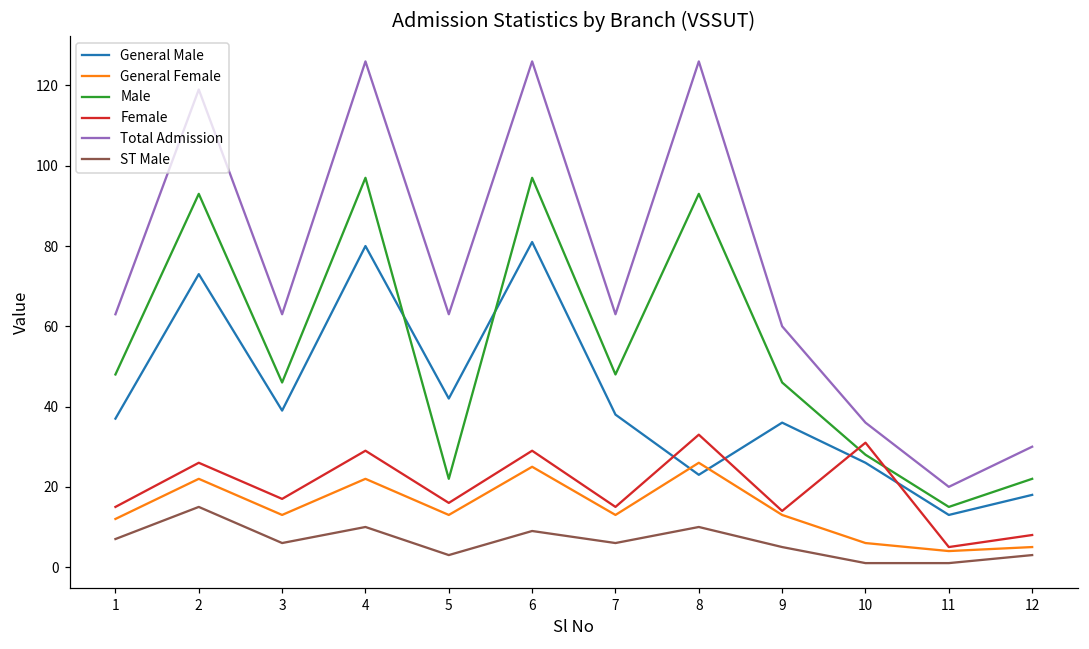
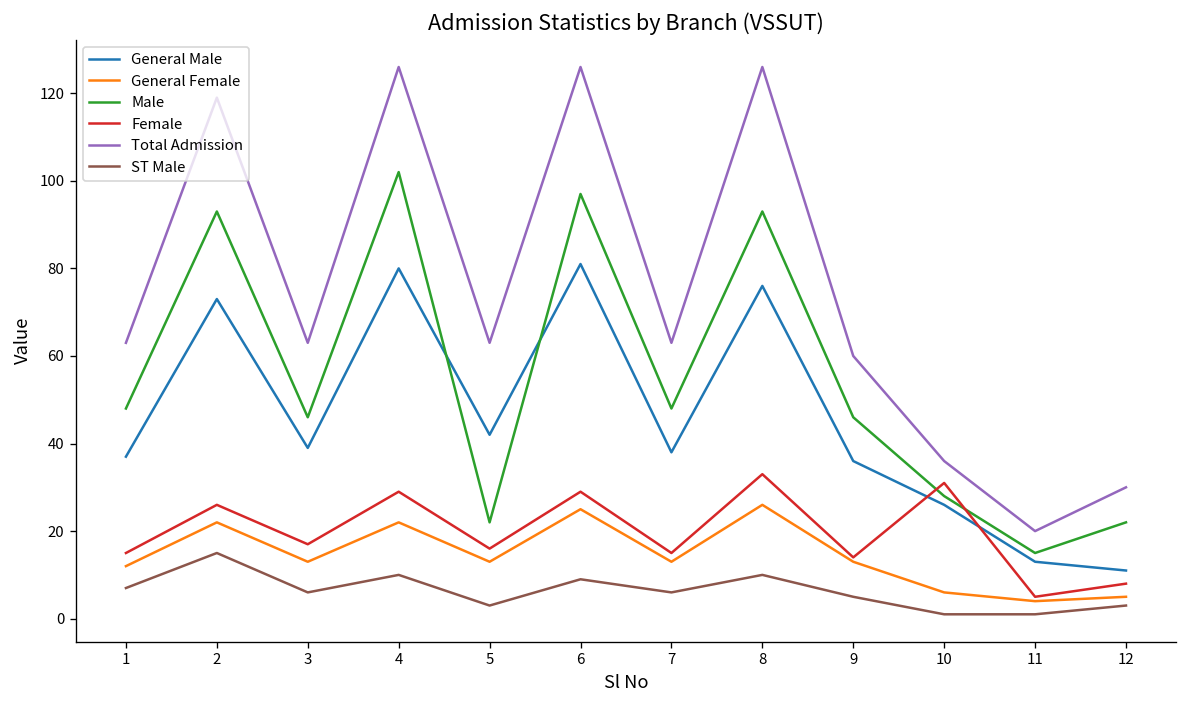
Male, 4: 97 -> 102
General Male, 8: 23 -> 76
General Male, 12: 18 -> 11
